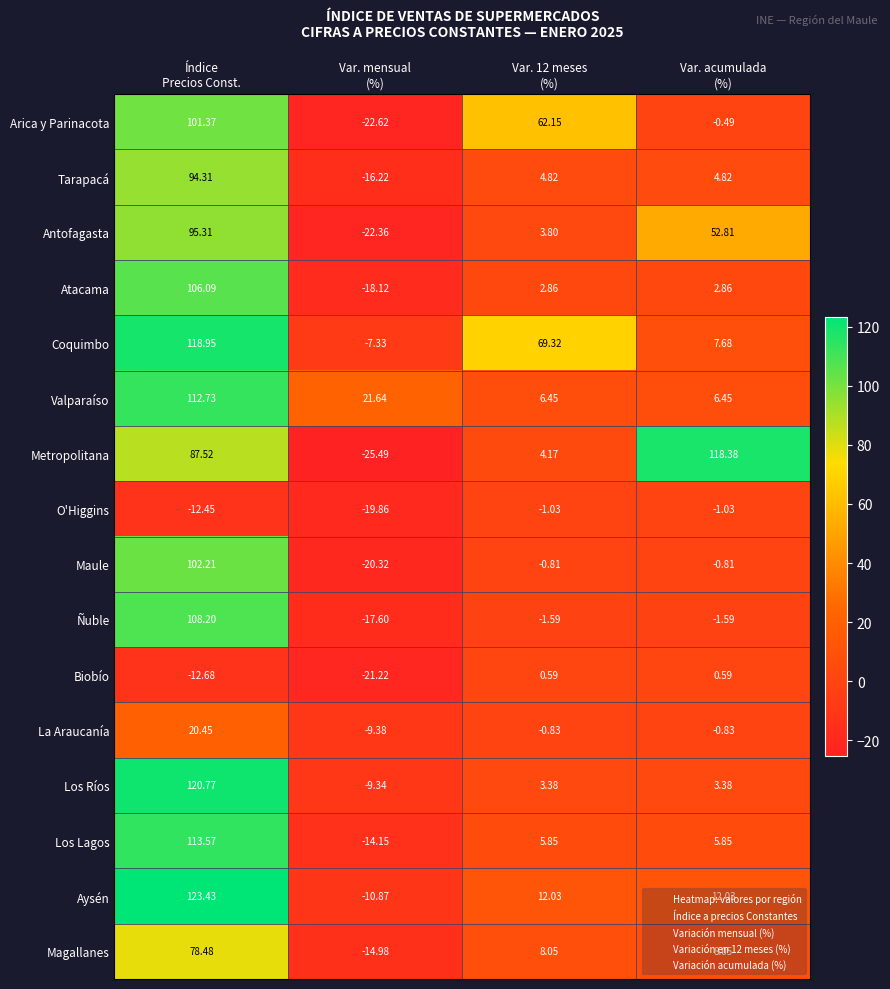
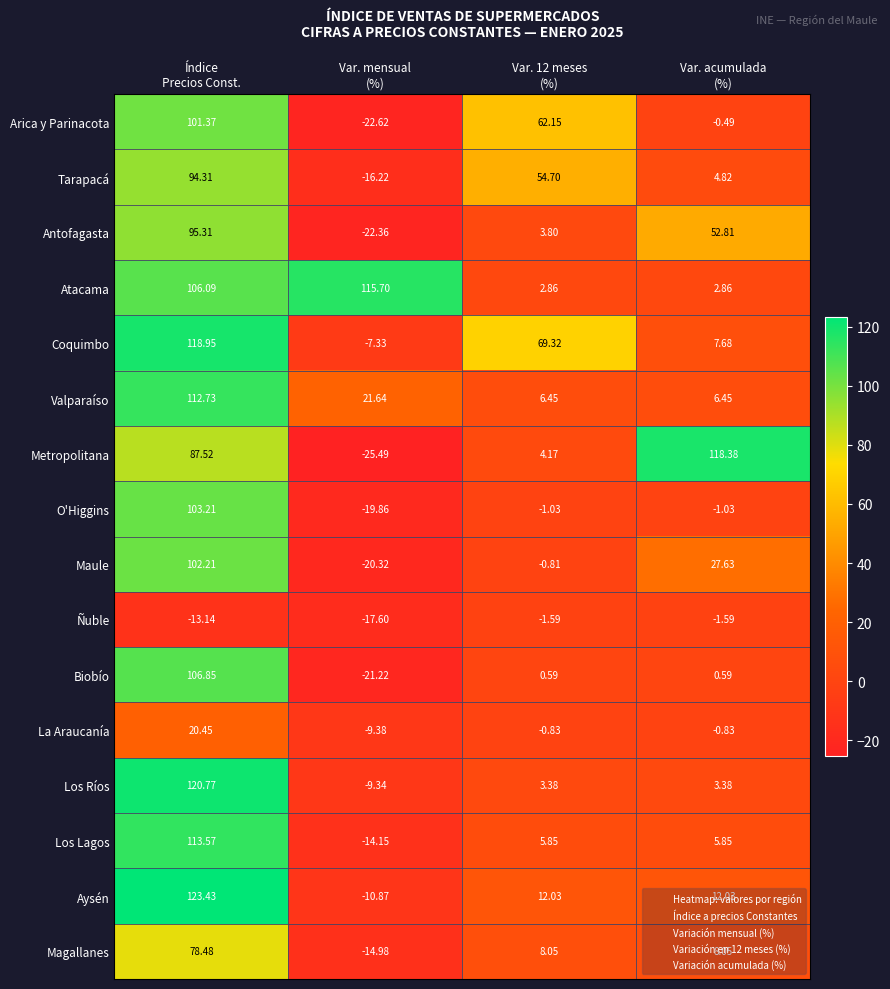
Tarapacá, Var. 12 meses (%): 4.82 -> 54.70
Atacama, Var. mensual (%): -18.12 -> 115.70
O'Higgins, Índice Precios Const.: -12.45 -> 103.21
Maule, Var. acumulada (%): -0.81 -> 27.63
Ñuble, Índice Precios Const.: 108.20 -> -13.14
Biobío, Índice Precios Const.: -12.68 -> 106.85
